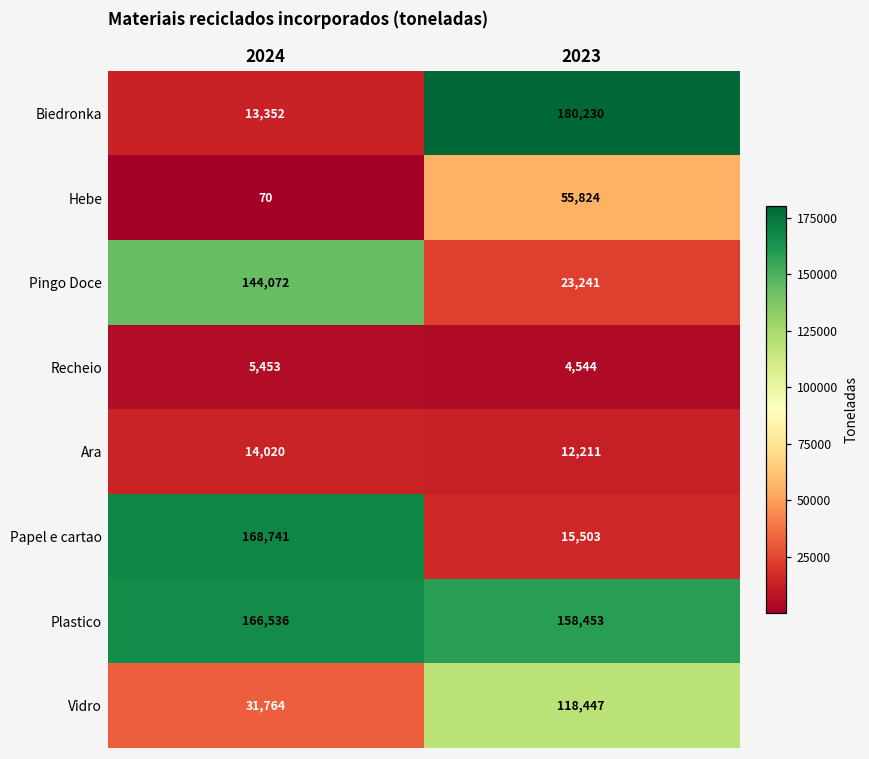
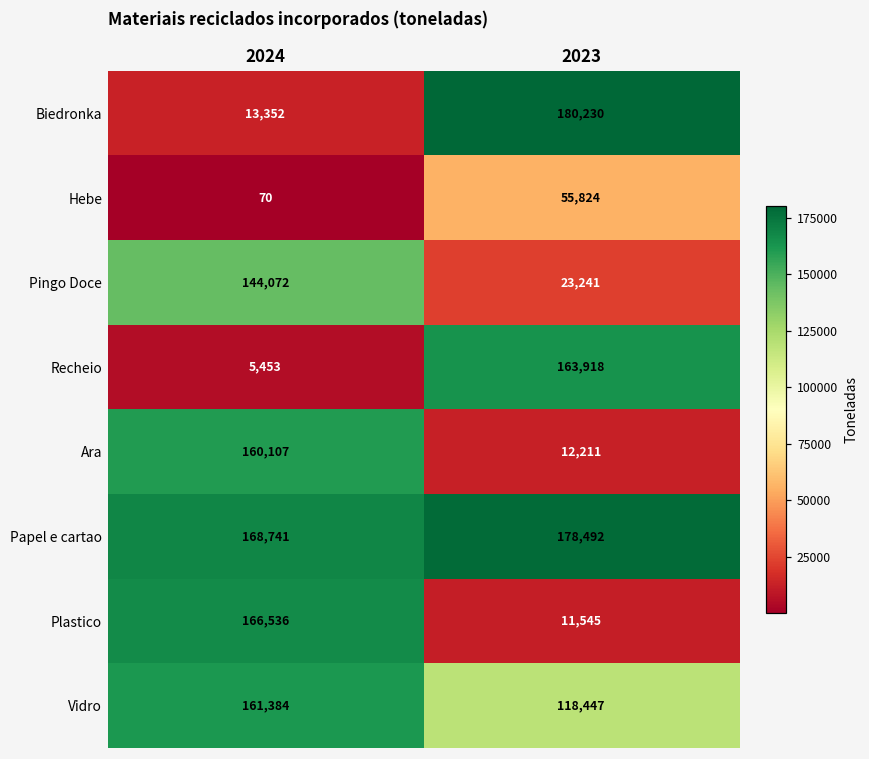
Recheio, 2023: 4,544 -> 163,918
Ara, 2024: 14,020 -> 160,107
Papel e cartao, 2023: 15,503 -> 178,492
Plastico, 2023: 158,453 -> 11,545
Vidro, 2024: 31,764 -> 161,384
